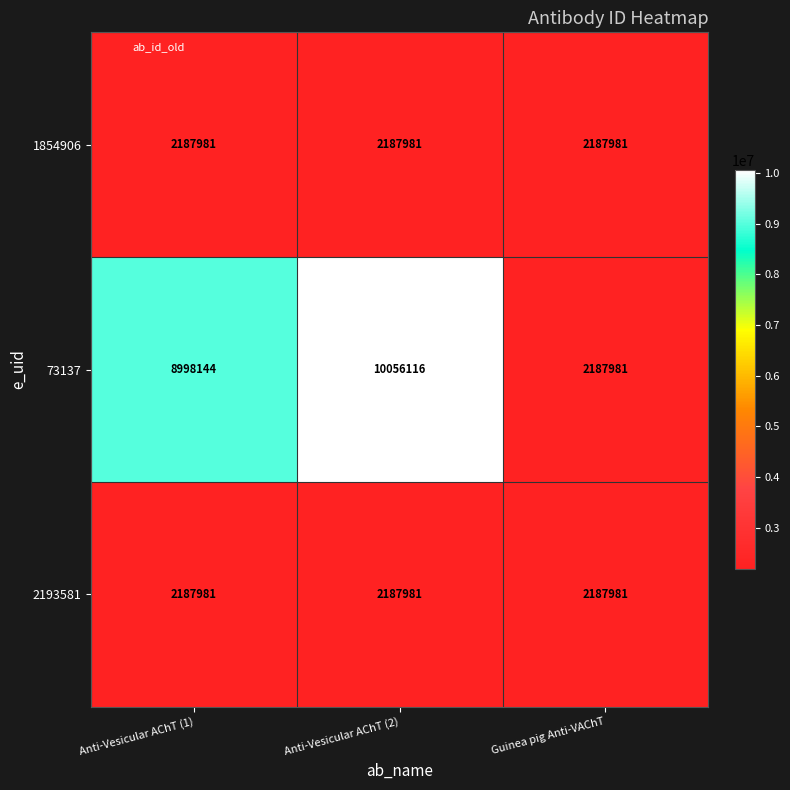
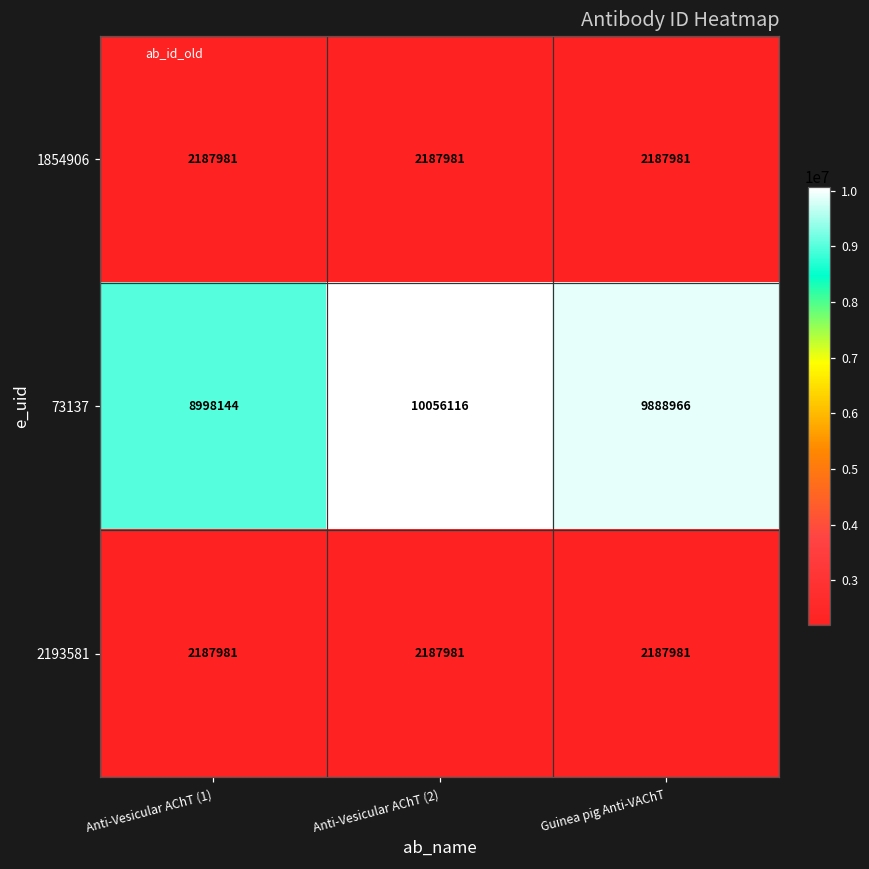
73137, Guinea pig Anti-VAChT: 2187981 -> 9888966
